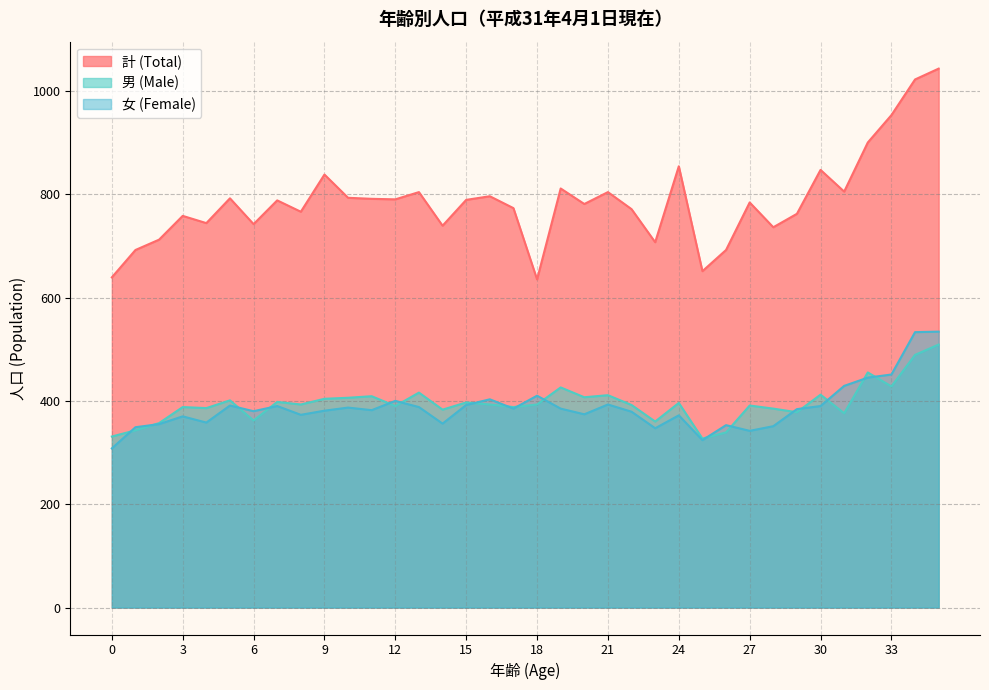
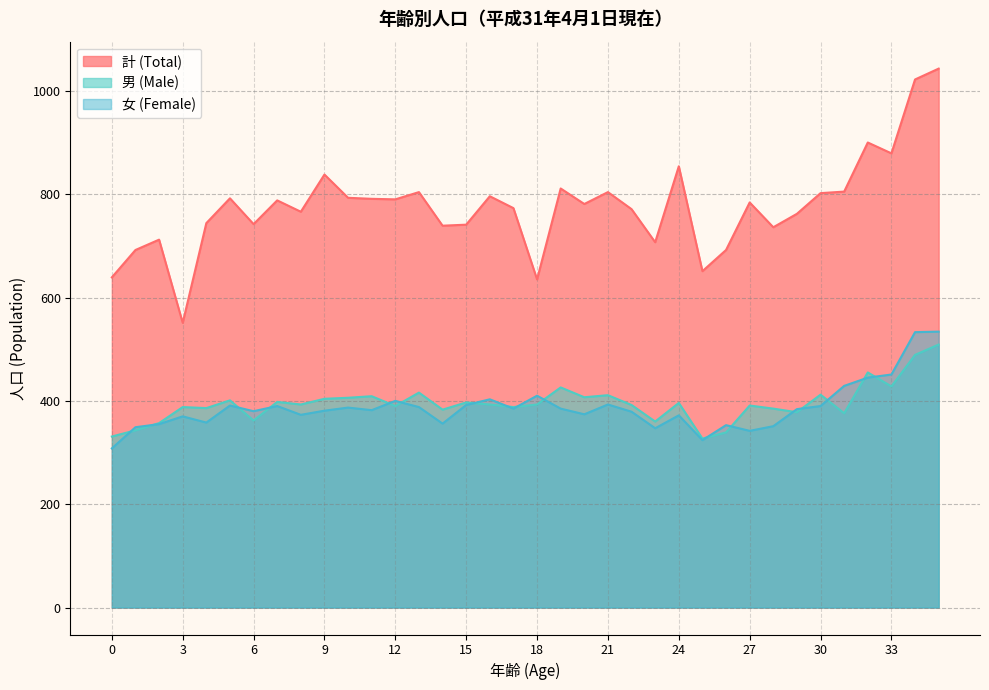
計 (Total), 3: 760 -> 550
計 (Total), 15: 790 -> 740
計 (Total), 30: 850 -> 800
計 (Total), 33: 950 -> 880
